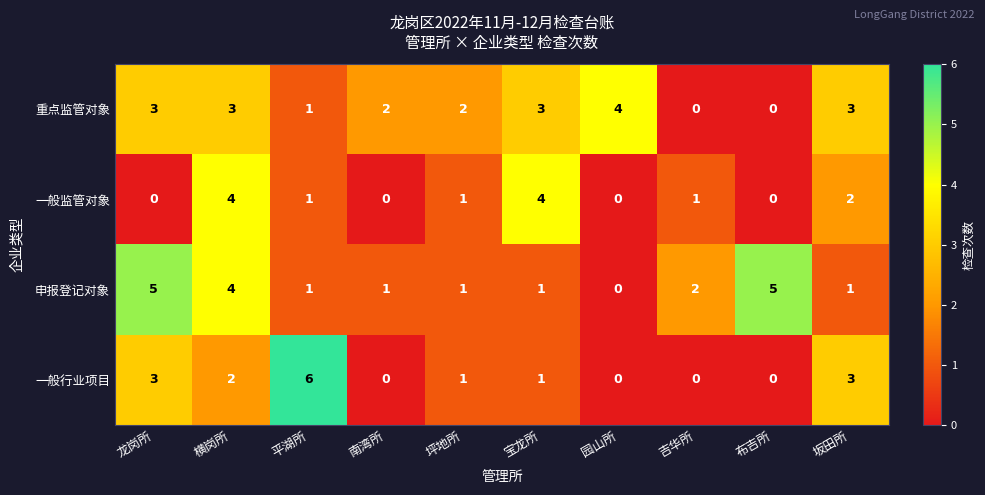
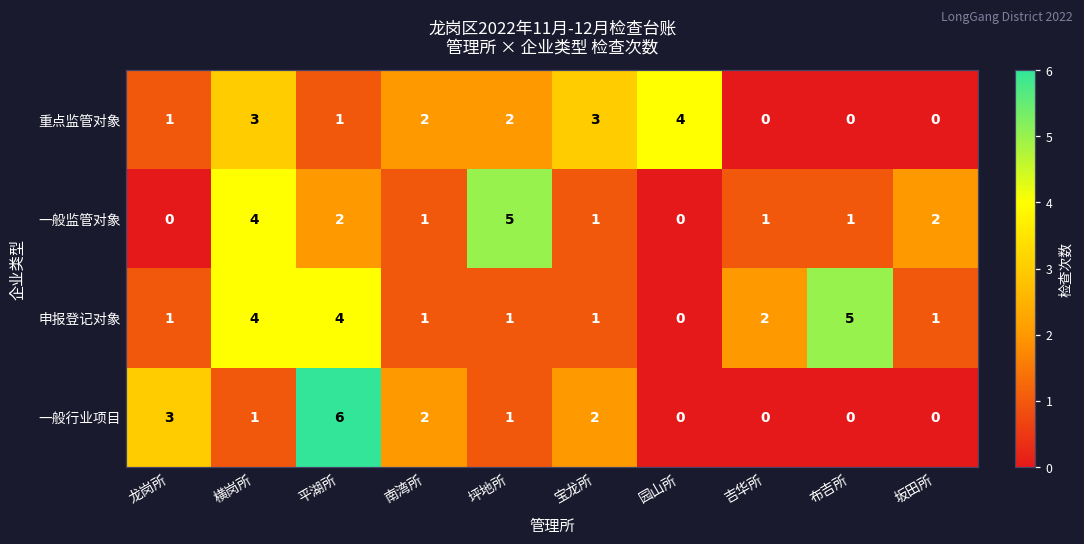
重点监管对象, 龙岗所: 3 -> 1
重点监管对象, 坂田所: 3 -> 0
一般监管对象, 平湖所: 1 -> 2
一般监管对象, 南湾所: 0 -> 1
一般监管对象, 坪地所: 1 -> 5
一般监管对象, 宝龙所: 4 -> 1
一般监管对象, 布吉所: 0 -> 1
申报登记对象, 龙岗所: 5 -> 1
申报登记对象, 平湖所: 1 -> 4
一般行业项目, 横岗所: 2 -> 1
一般行业项目, 南湾所: 0 -> 2
一般行业项目, 宝龙所: 1 -> 2
一般行业项目, 坂田所: 3 -> 0
